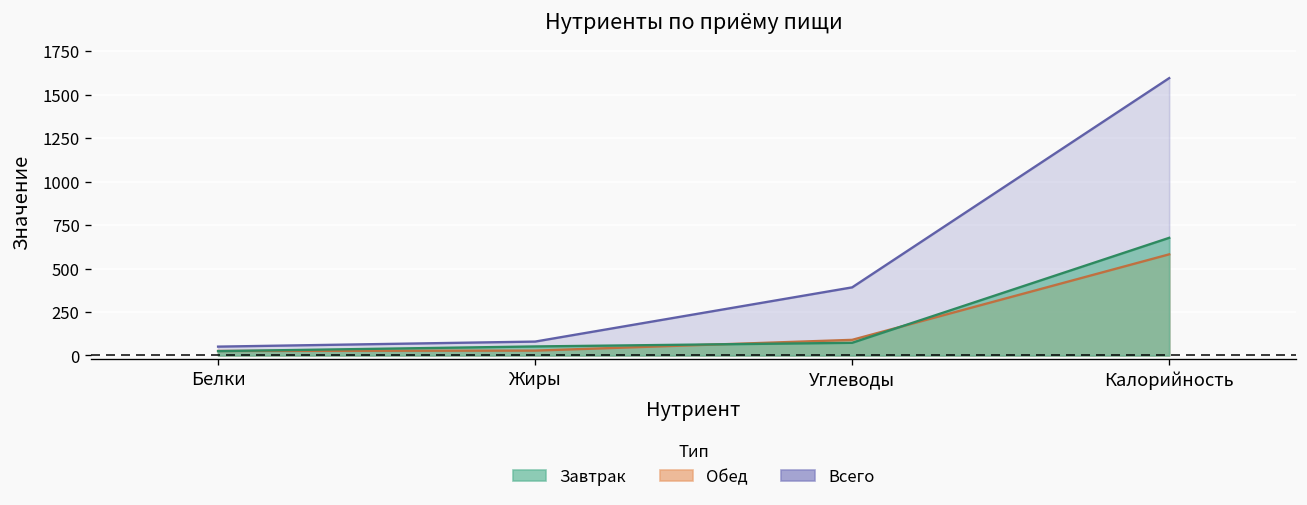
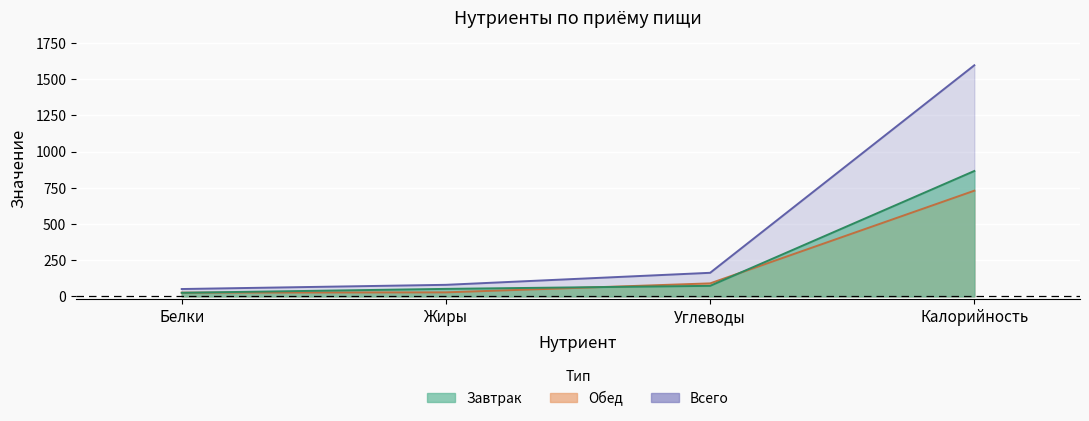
Всего, Углеводы: 390 -> 160
Обед, Калорийность: 580 -> 730
Завтрак, Калорийность: 680 -> 870
